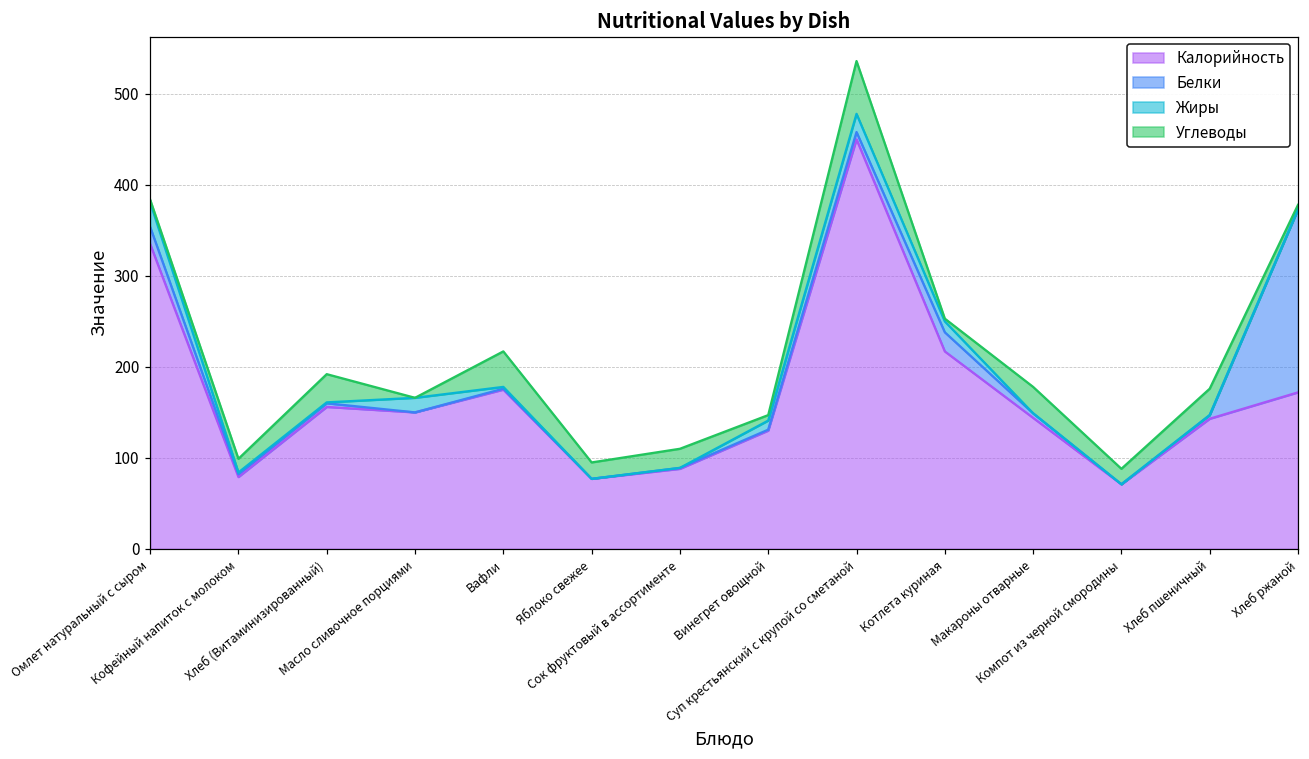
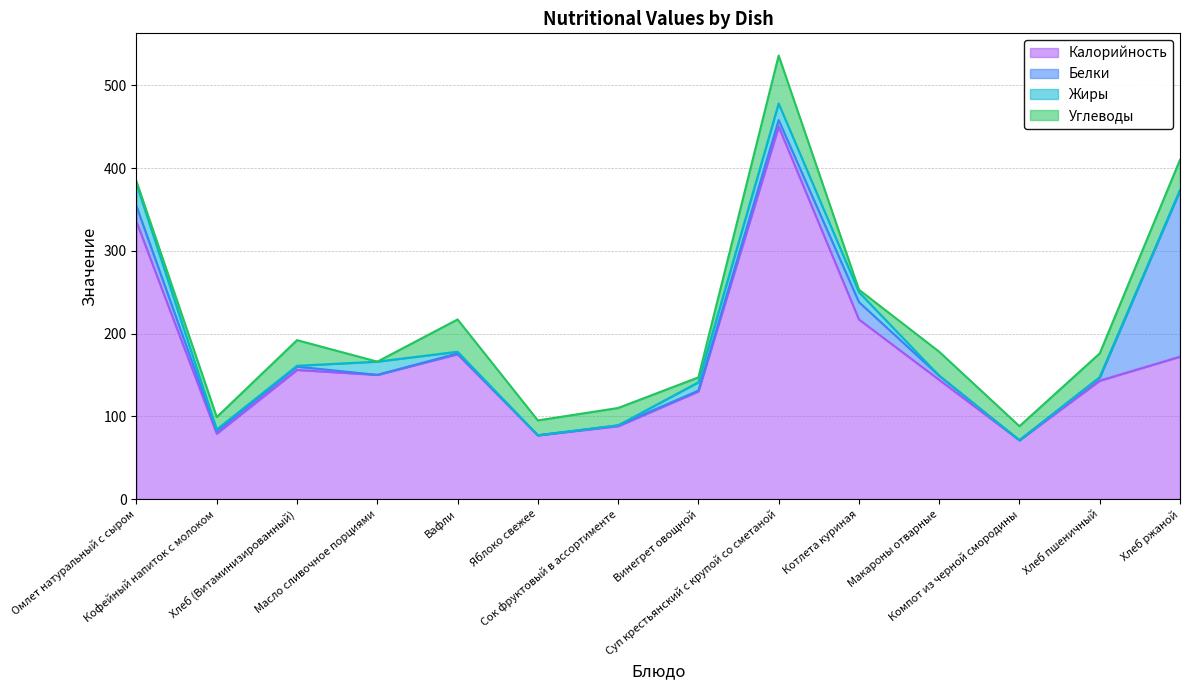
Углеводы, Хлеб ржаной: 10 -> 40
